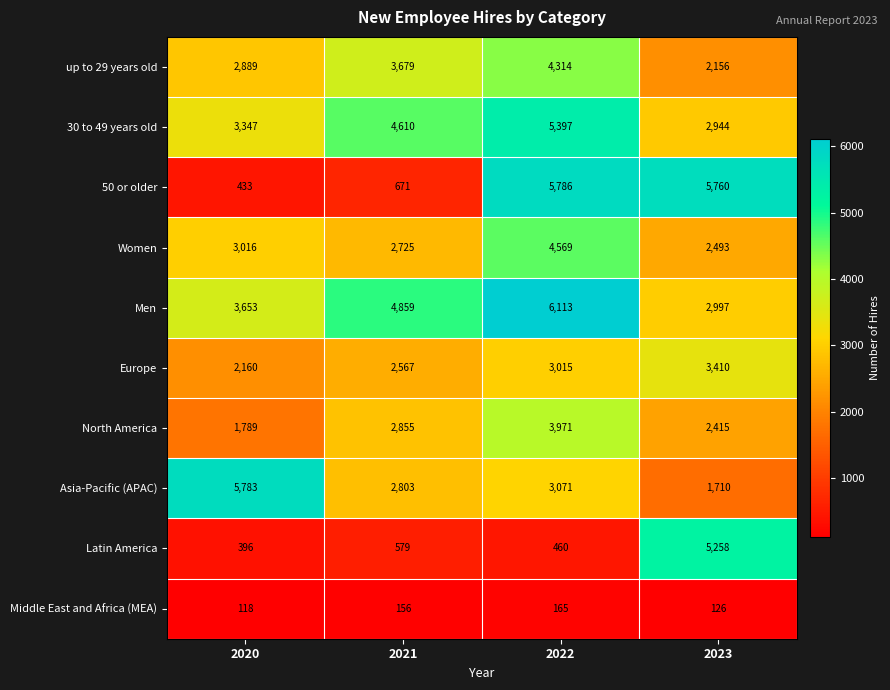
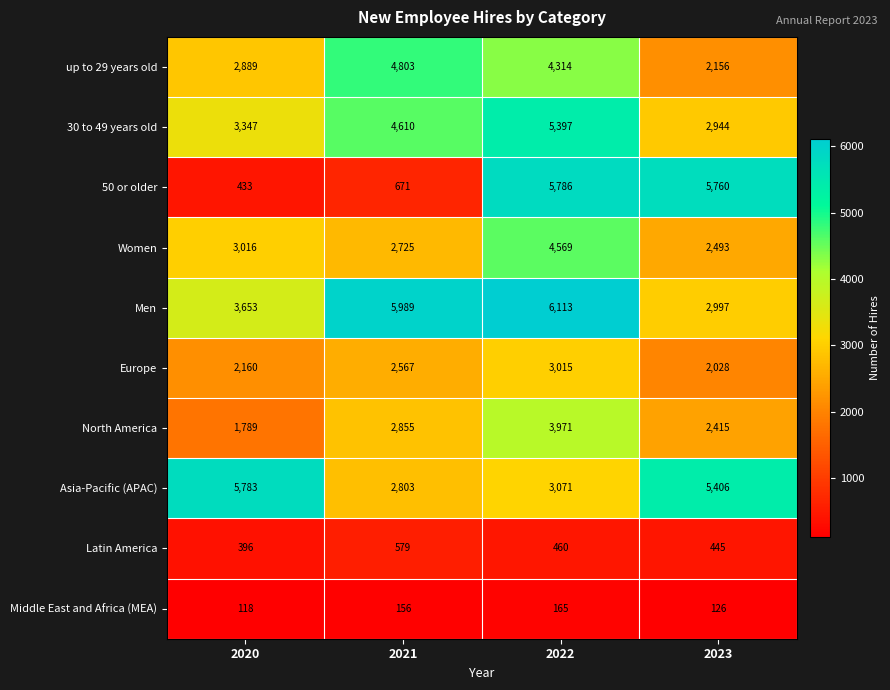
up to 29 years old, 2021: 3,679 -> 4,803
Men, 2021: 4,859 -> 5,989
Europe, 2023: 3,410 -> 2,028
Asia-Pacific (APAC), 2023: 1,710 -> 5,406
Latin America, 2023: 5,258 -> 445
